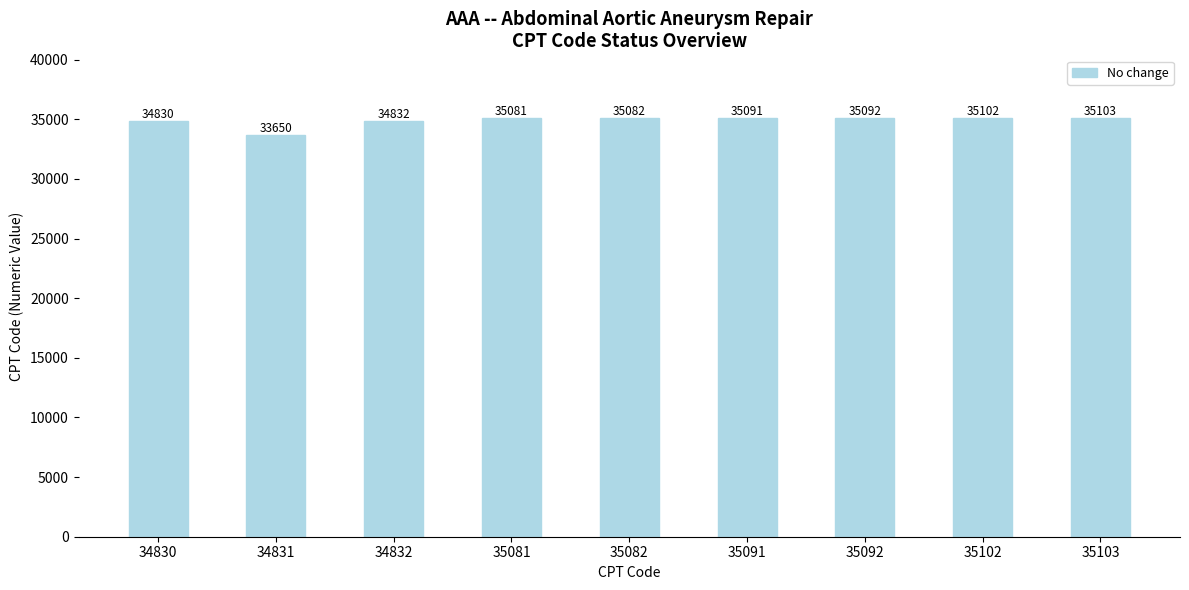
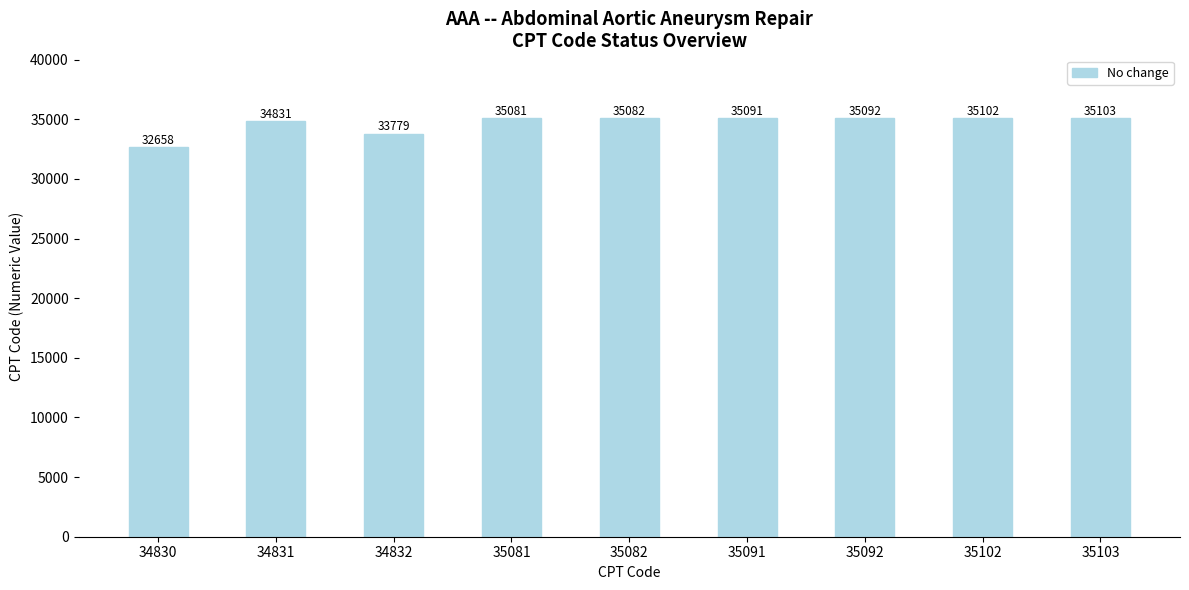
34830: 34830 -> 32658
34831: 33650 -> 34831
34832: 34832 -> 33779
